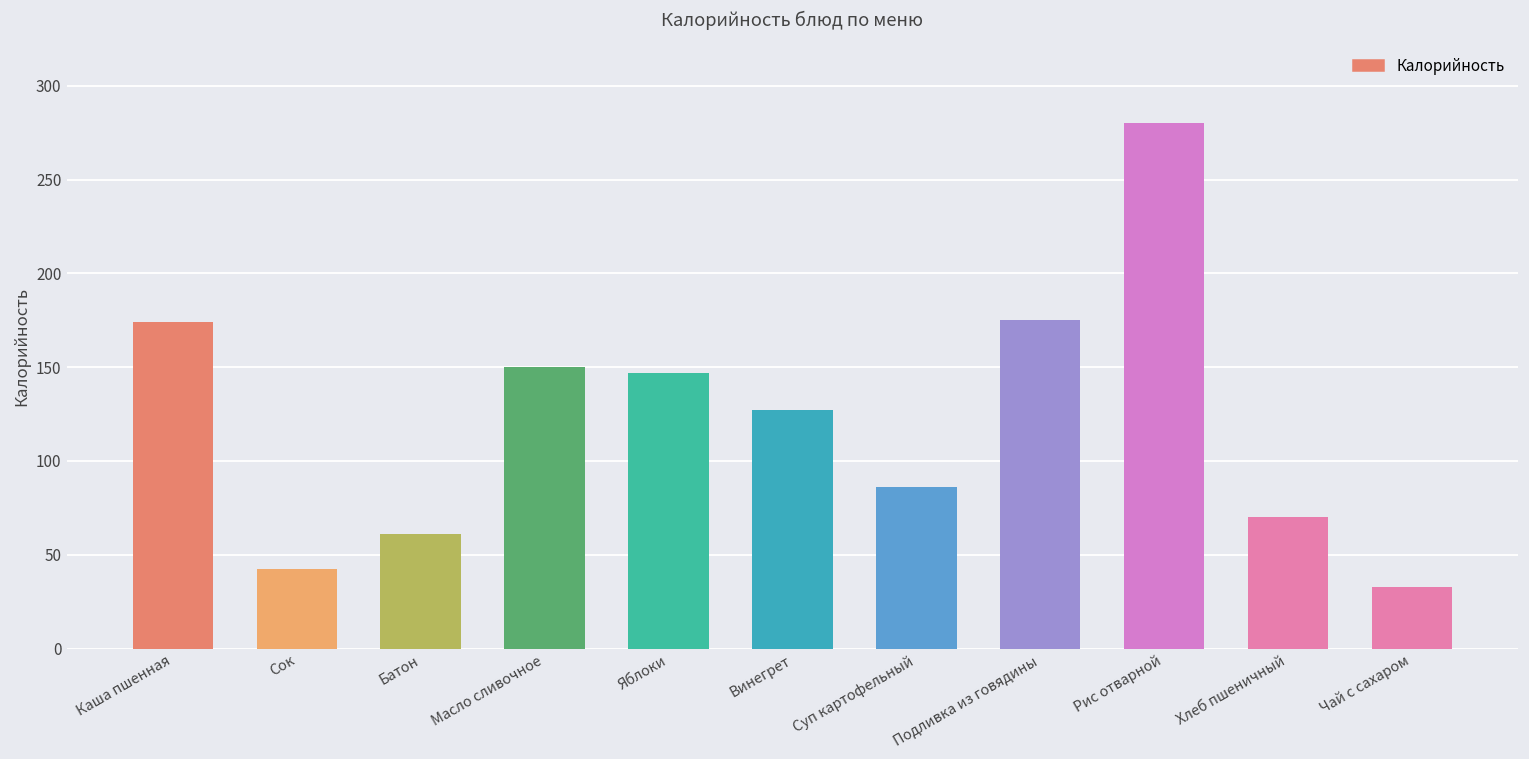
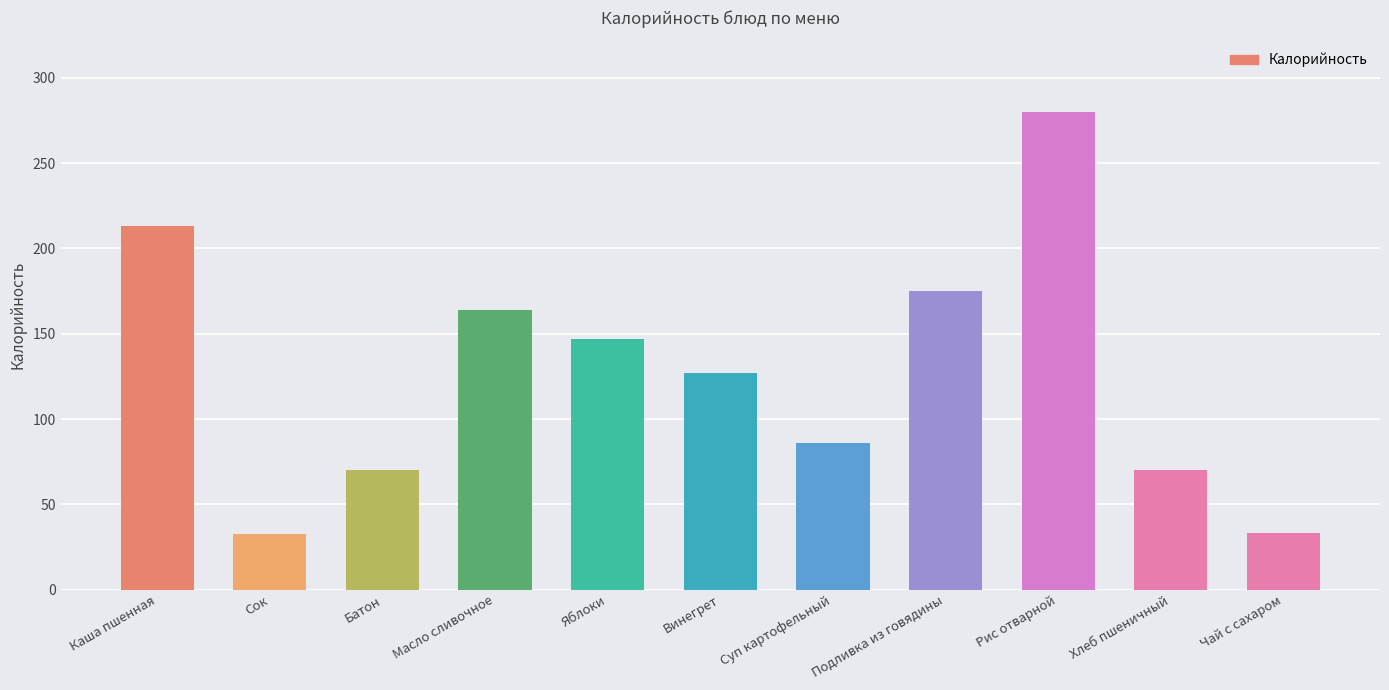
Каша пшенная: 174 -> 213
Сок: 42 -> 33
Батон: 61 -> 70
Масло сливочное: 150 -> 164
